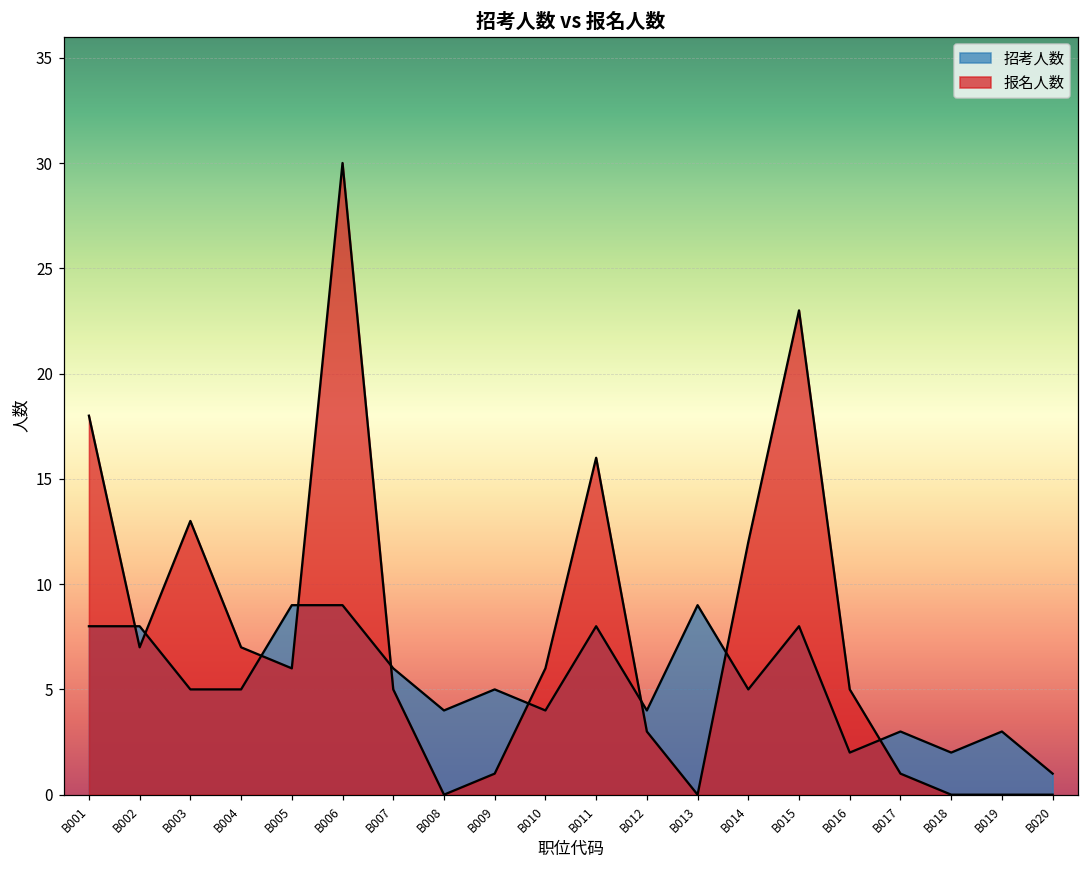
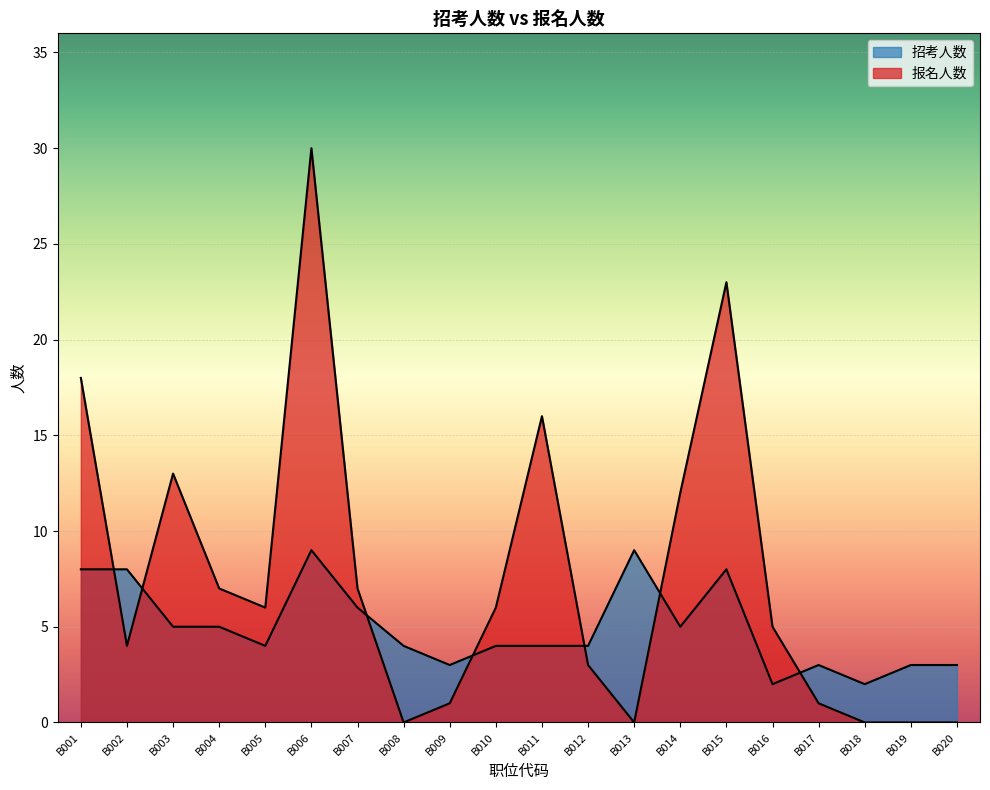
报名人数, B002: 7 -> 4
招考人数, B005: 9 -> 4
报名人数, B007: 5 -> 7
招考人数, B009: 5 -> 3
招考人数, B011: 8 -> 4
招考人数, B020: 1 -> 3
